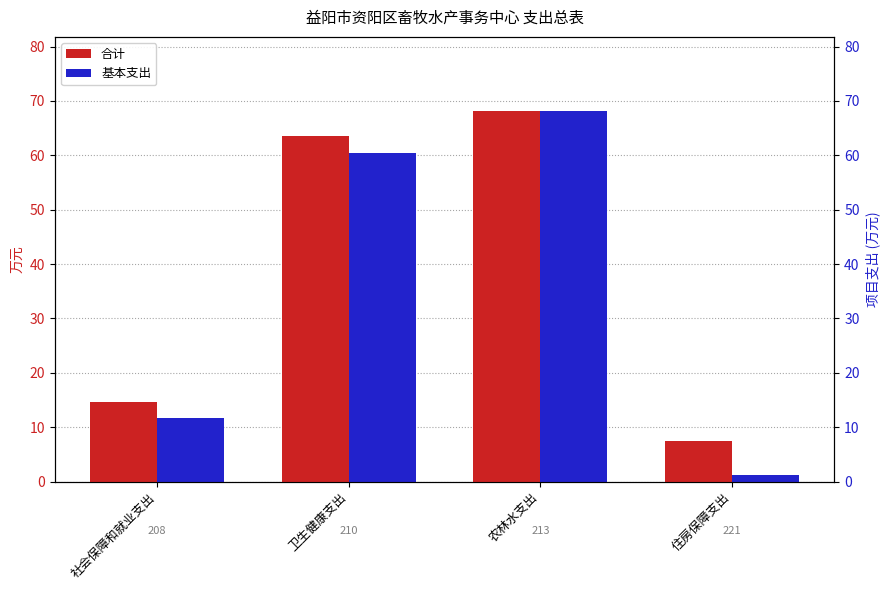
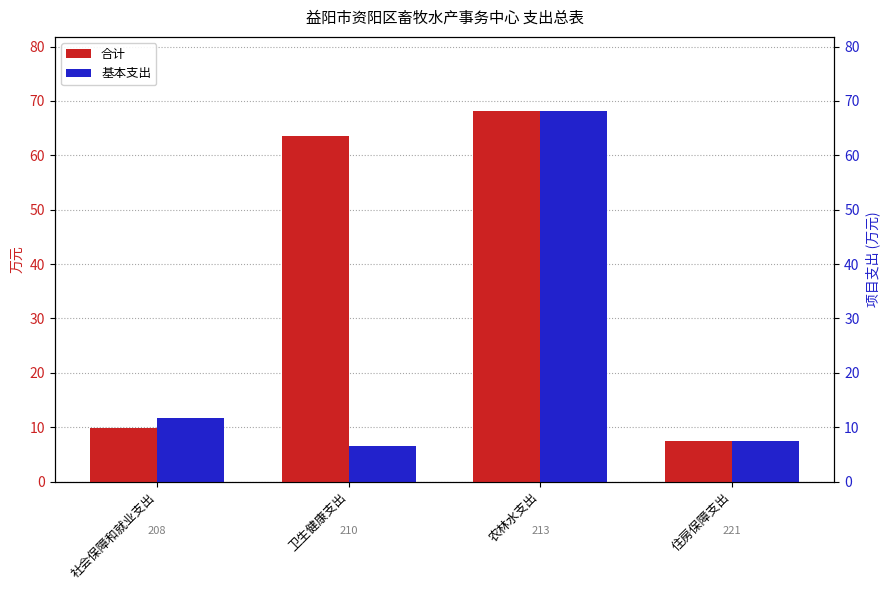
合计, 社会保障和就业支出: 15 -> 10
基本支出, 卫生健康支出: 60 -> 7
基本支出, 住房保障支出: 1 -> 7
